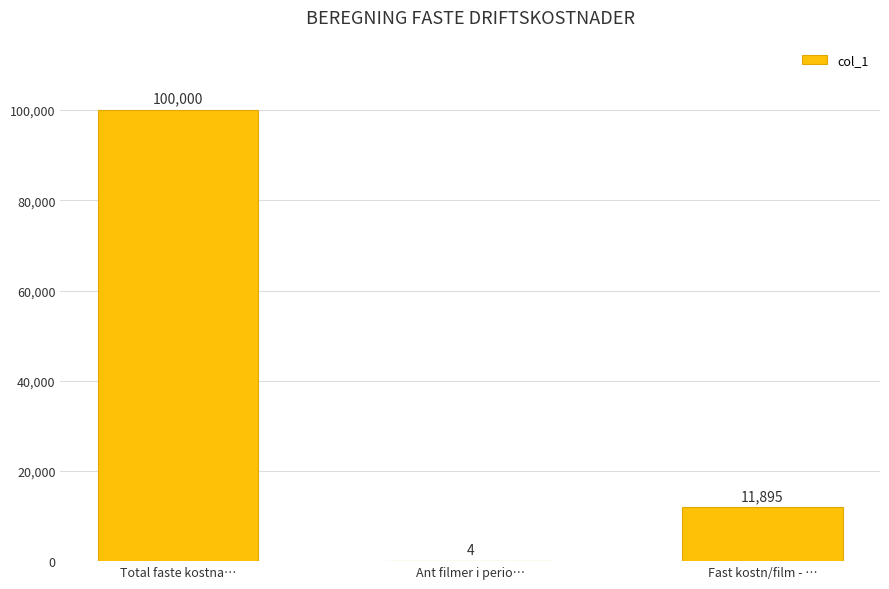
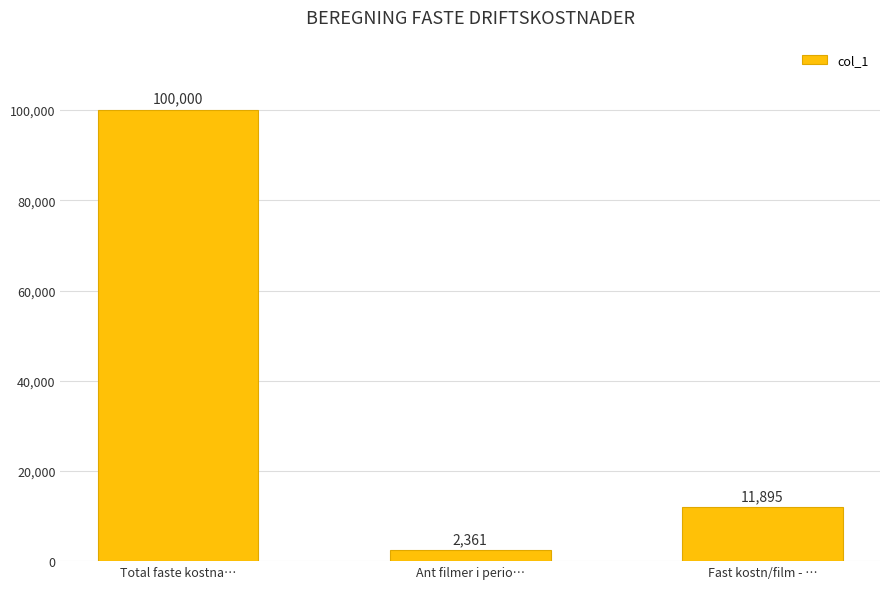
Ant filmer i perio…: 4 -> 2,361
